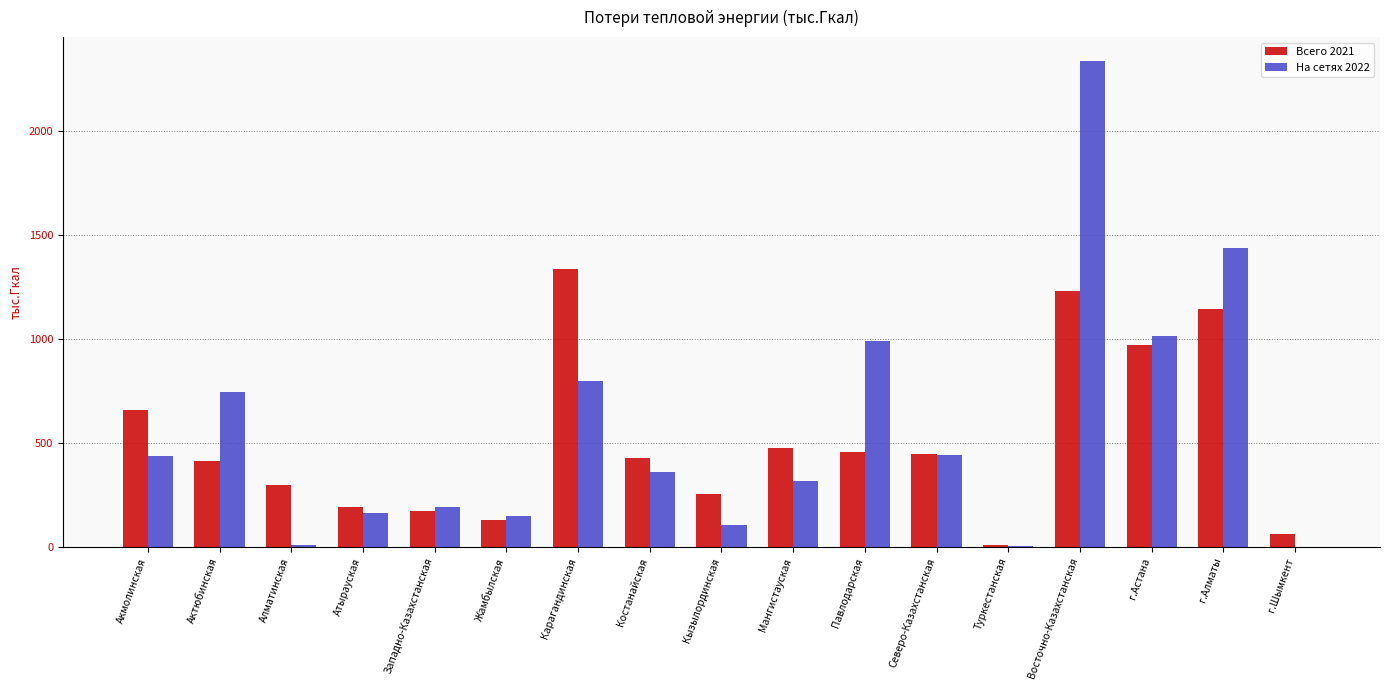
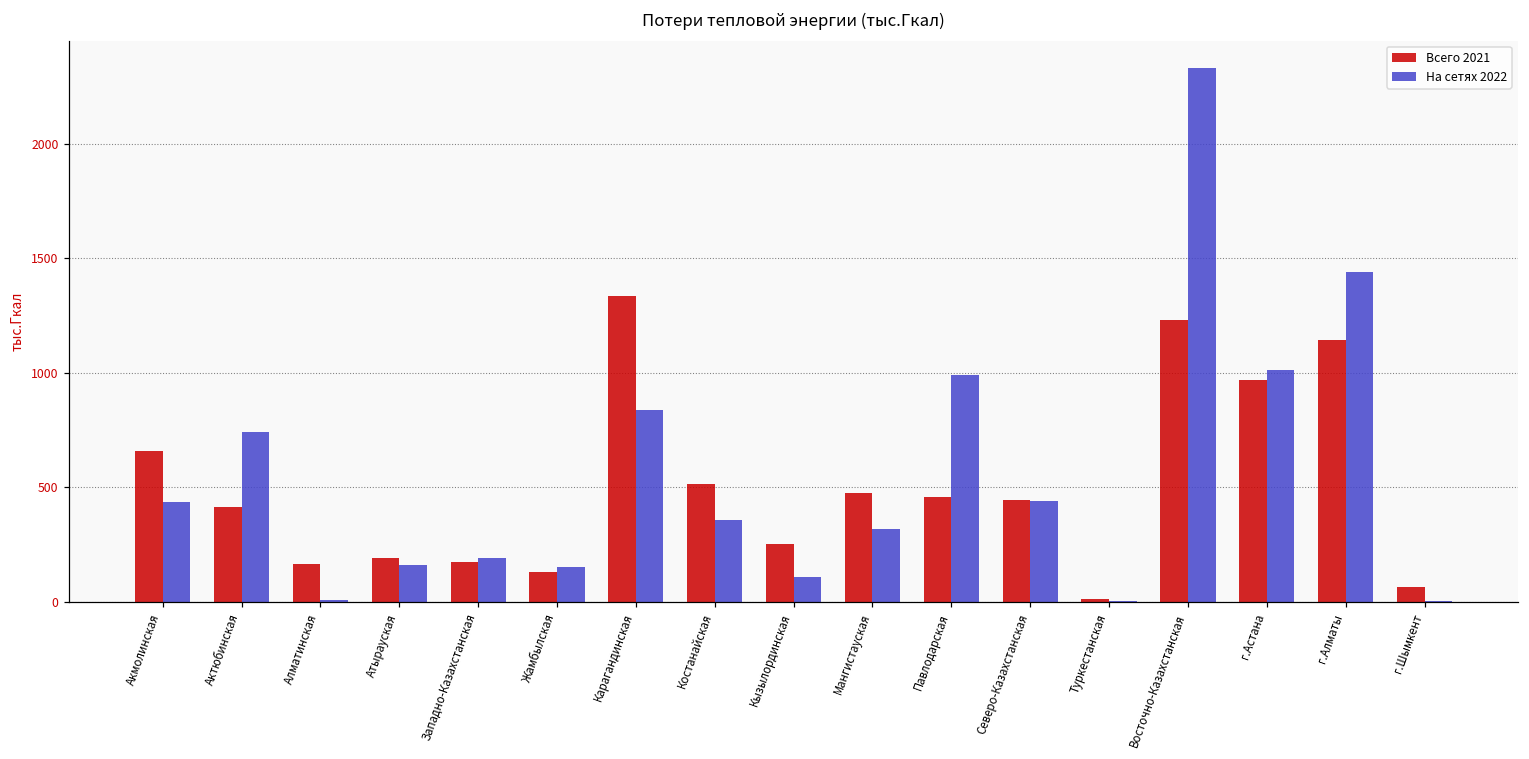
Всего 2021, Алматинская: 300 -> 160
На сетях 2022, Карагандинская: 800 -> 840
Всего 2021, Костанайская: 430 -> 510
